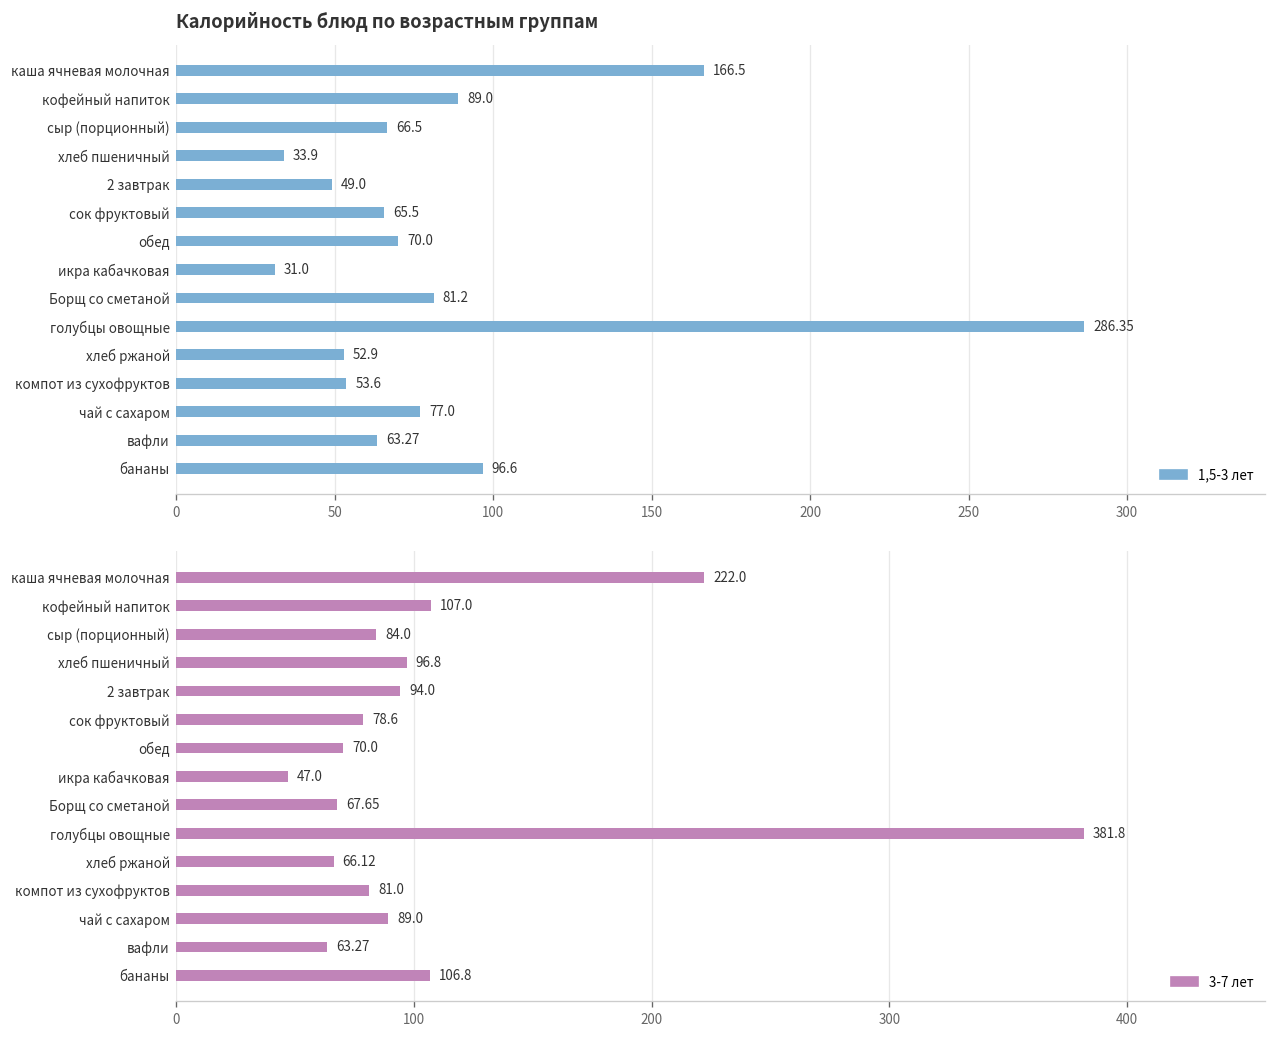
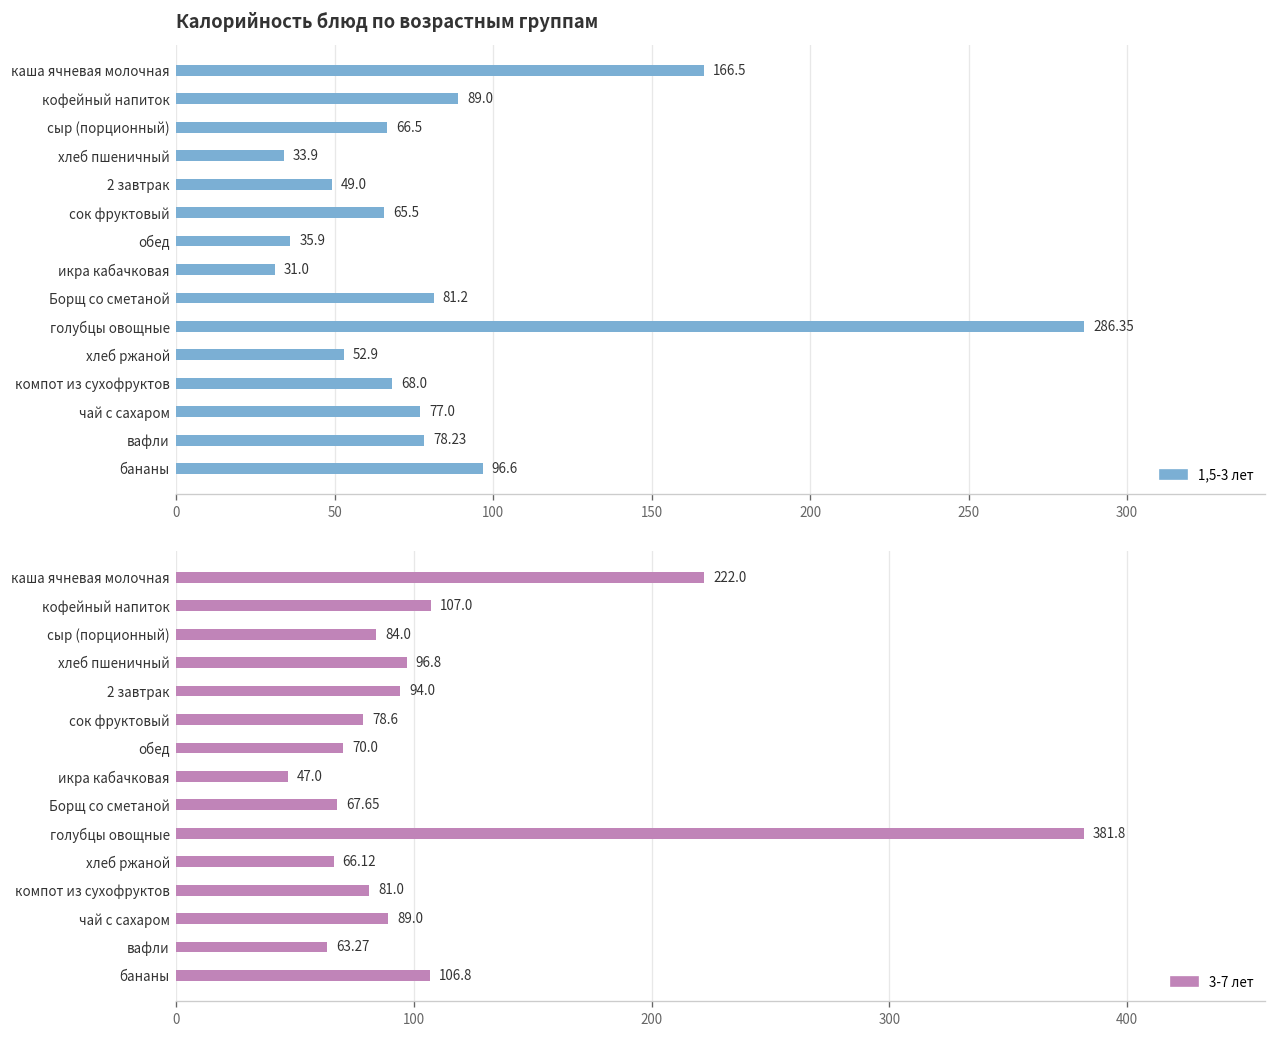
Калорийность блюд по возрастным группам, обед: 70.0 -> 35.9
Калорийность блюд по возрастным группам, компот из сухофруктов: 53.6 -> 68.0
Калорийность блюд по возрастным группам, вафли: 63.27 -> 78.23
